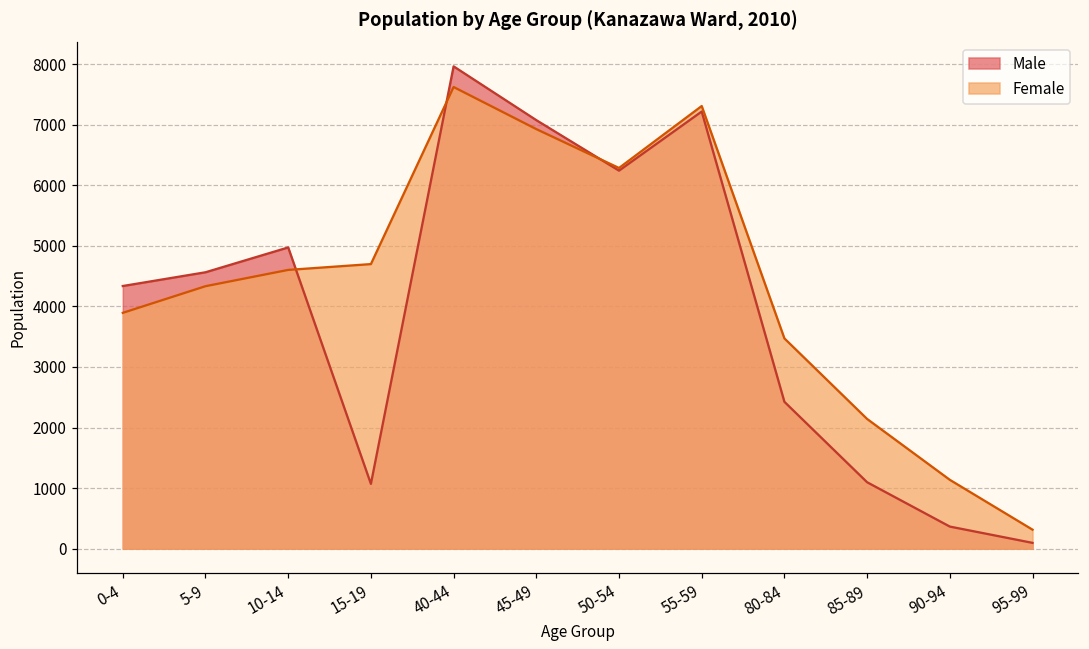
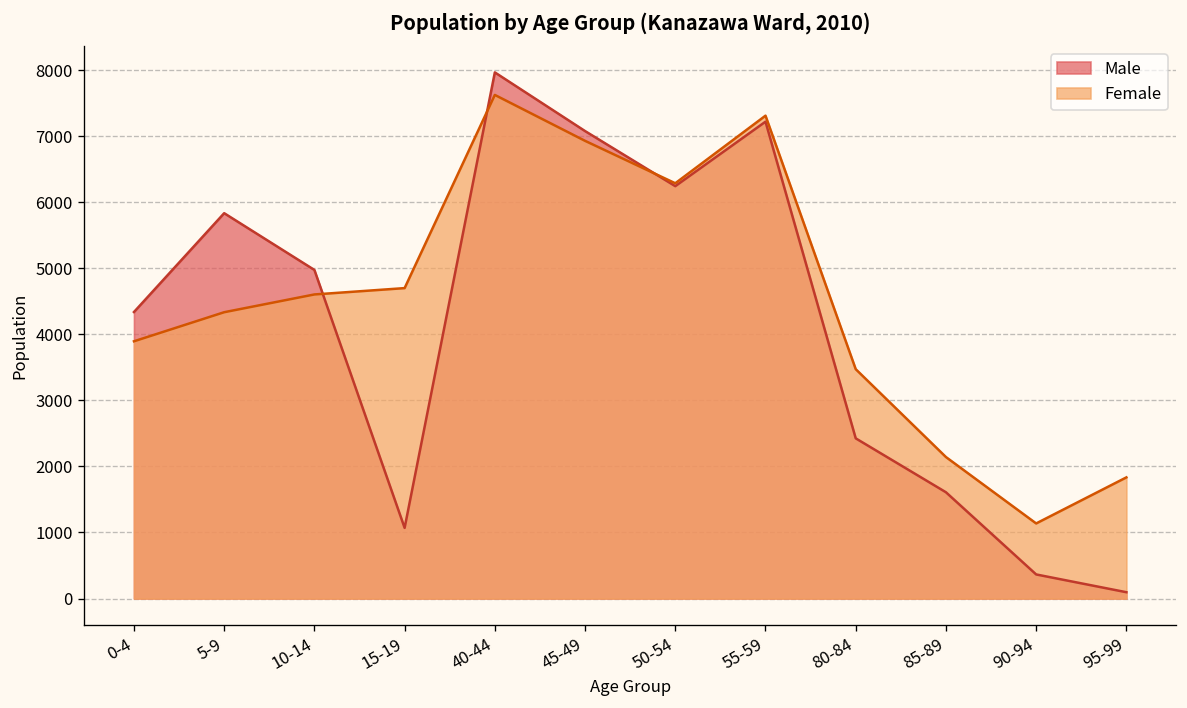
Male, 5-9: 4600 -> 5800
Male, 85-89: 1100 -> 1600
Female, 95-99: 300 -> 1800
